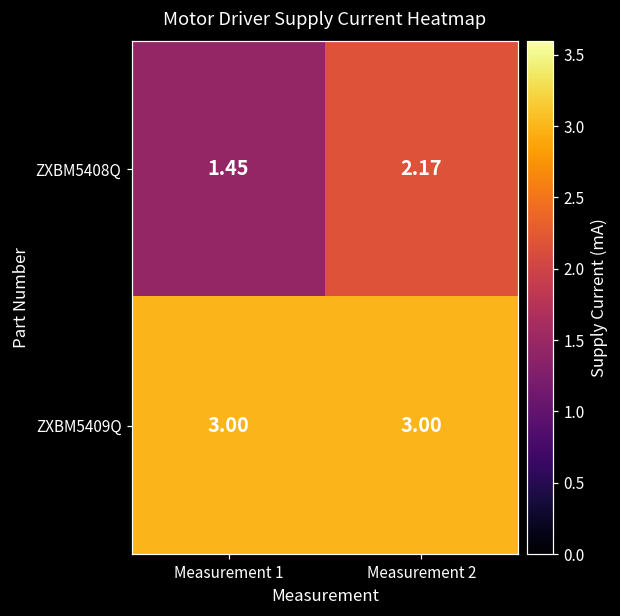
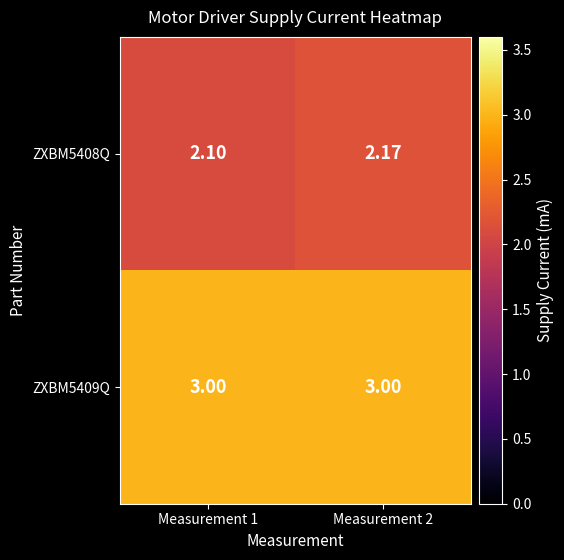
ZXBM5408Q, Measurement 1: 1.45 -> 2.10
